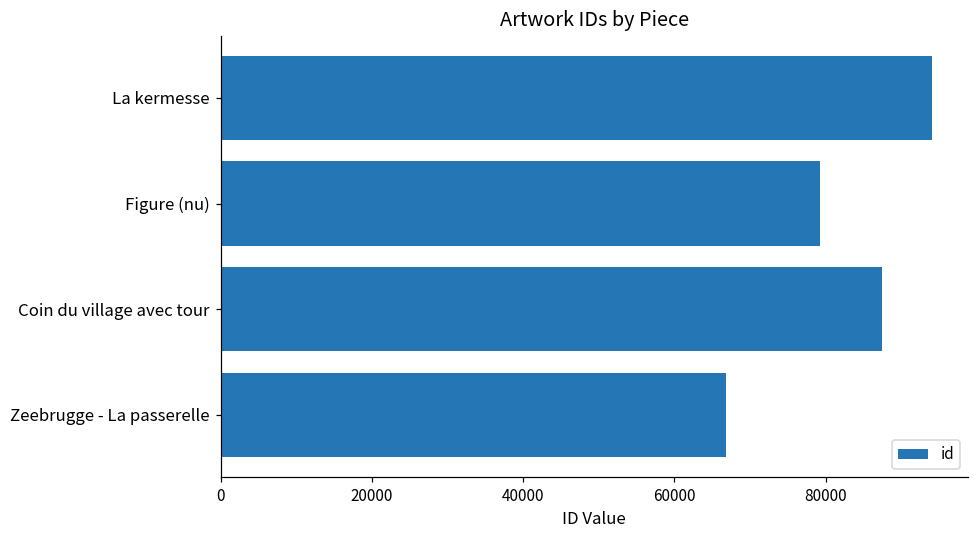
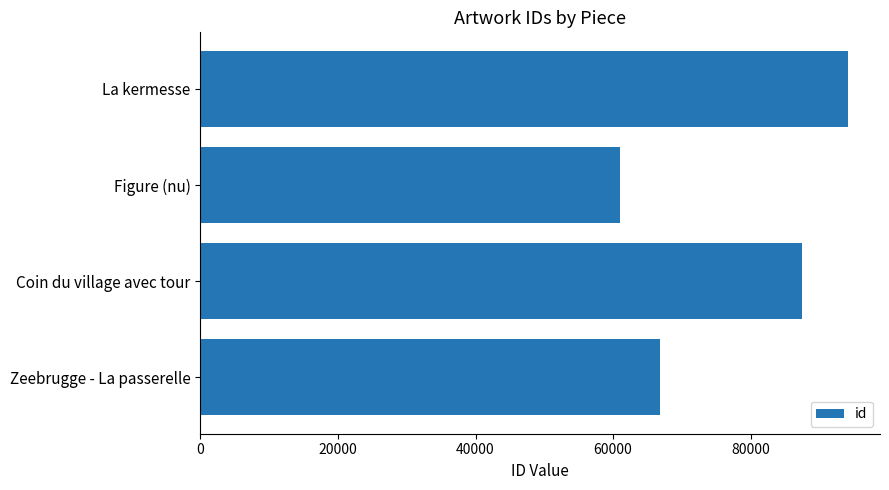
Figure (nu): 79000 -> 61000
